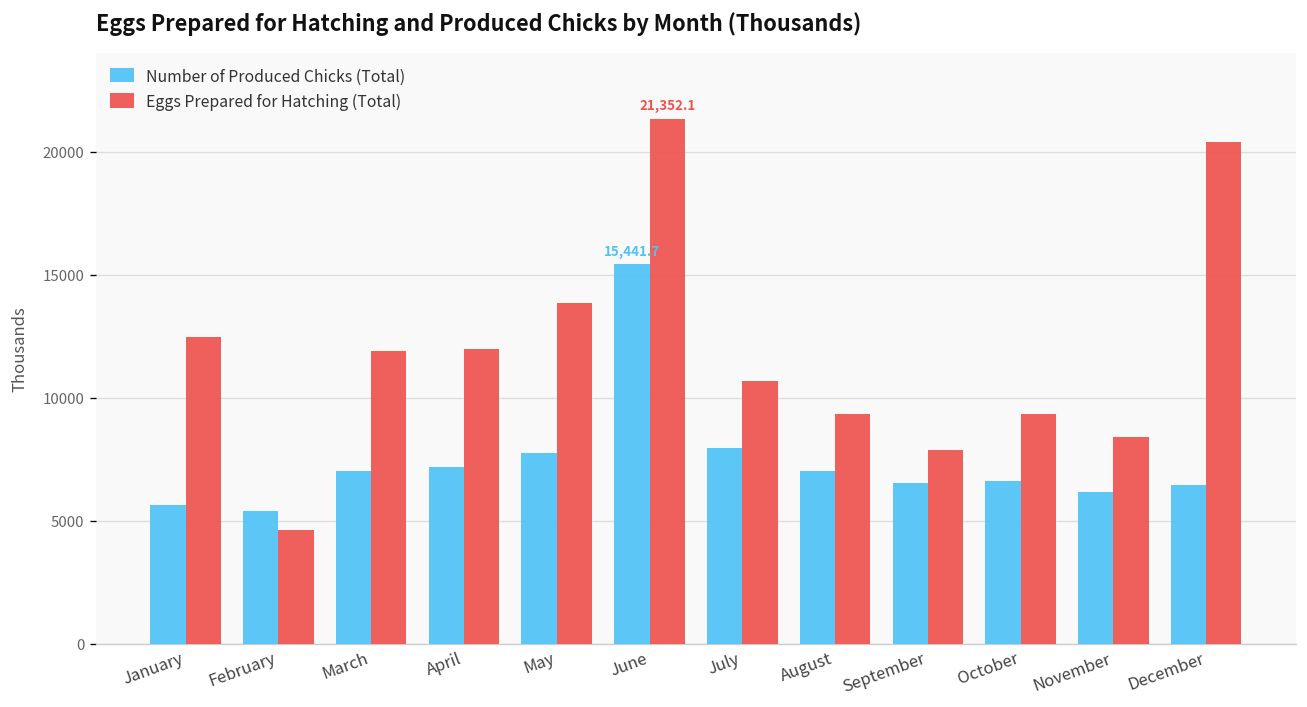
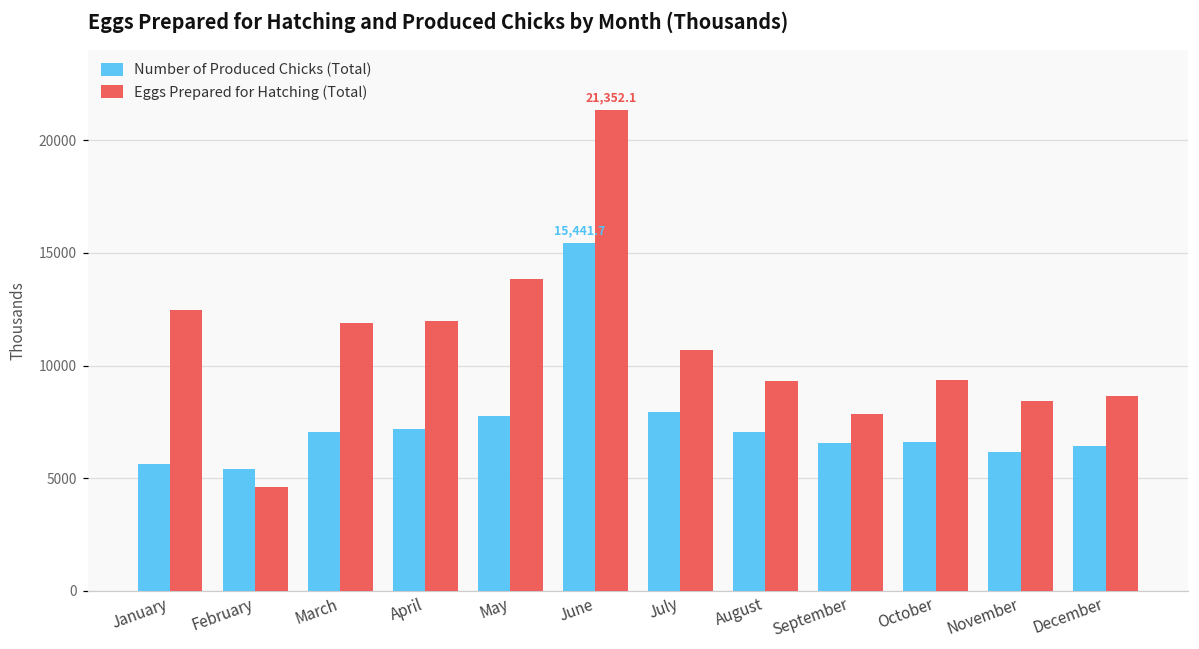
Eggs Prepared for Hatching (Total), December: 20400 -> 8700
